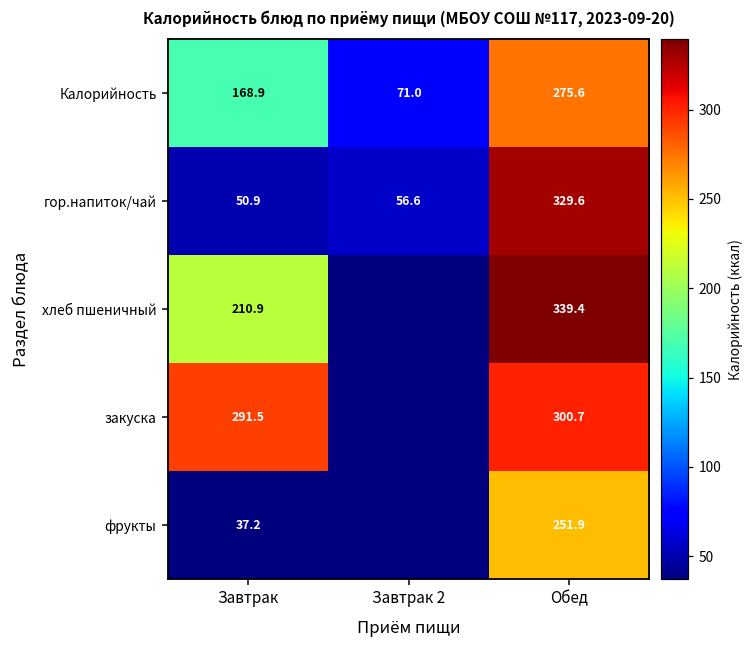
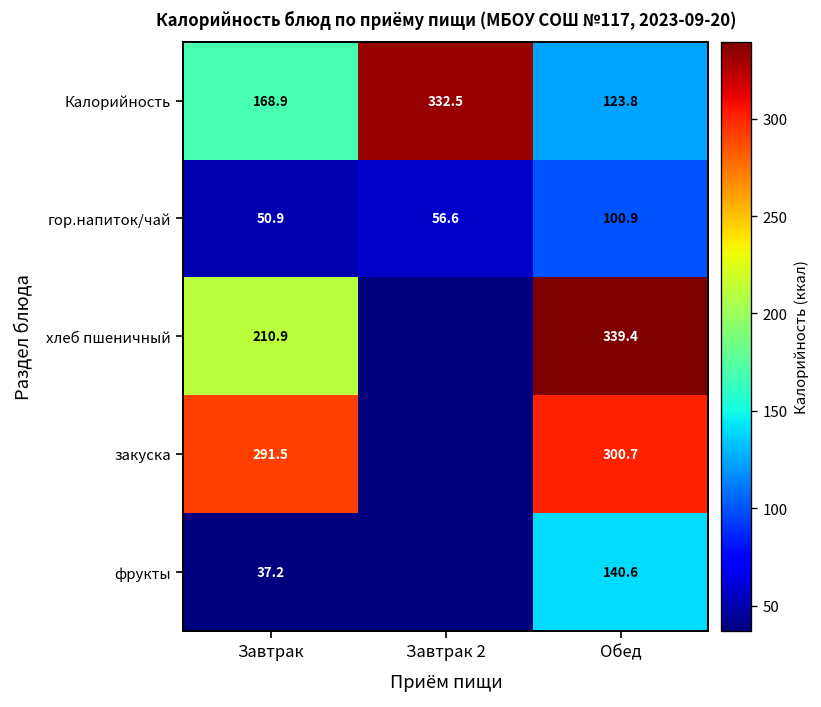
Калорийность, Завтрак 2: 71.0 -> 332.5
Калорийность, Обед: 275.6 -> 123.8
гор.напиток/чай, Обед: 329.6 -> 100.9
фрукты, Обед: 251.9 -> 140.6
